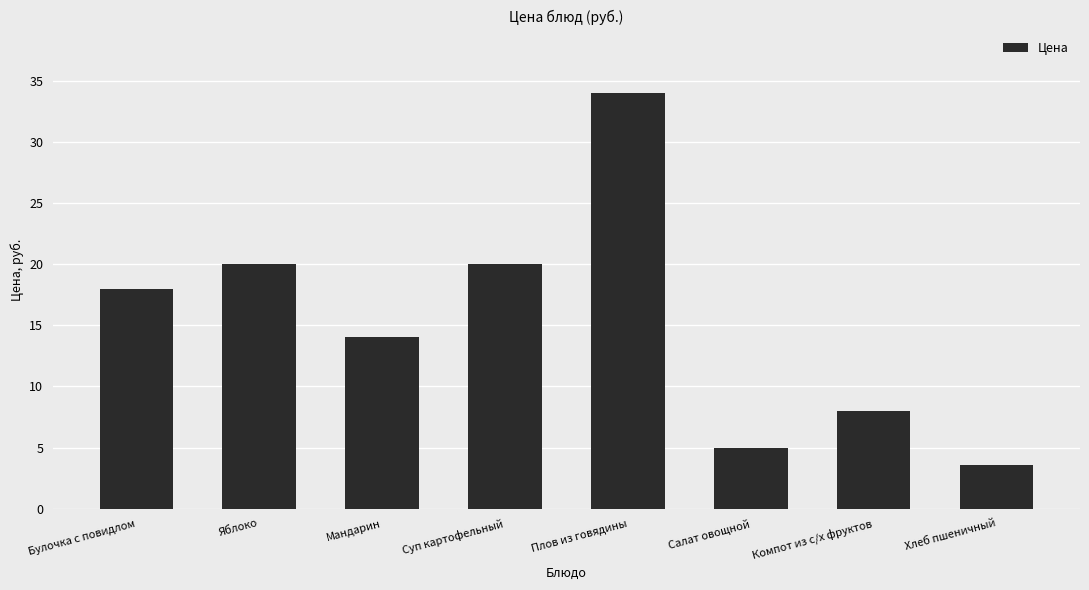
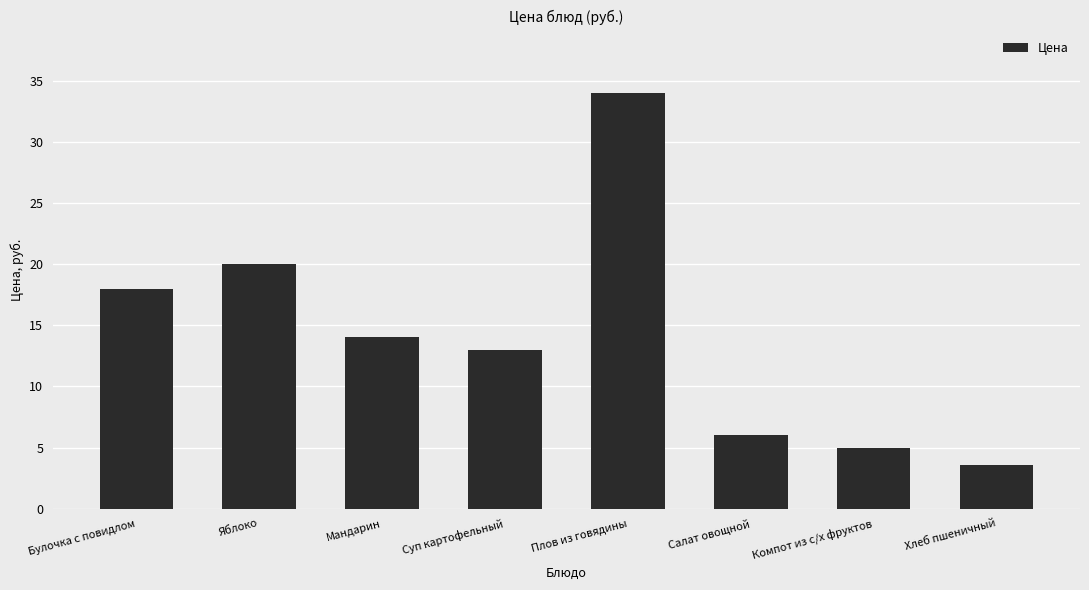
Суп картофельный: 20 -> 13
Салат овощной: 5 -> 6
Компот из с/х фруктов: 8 -> 5
